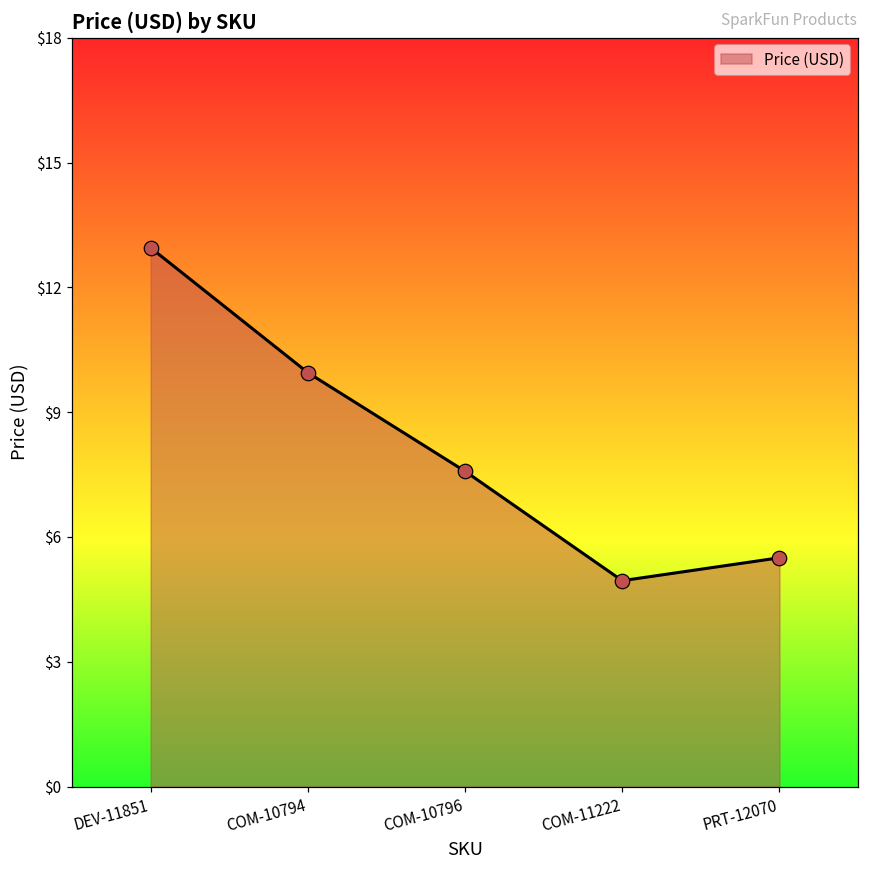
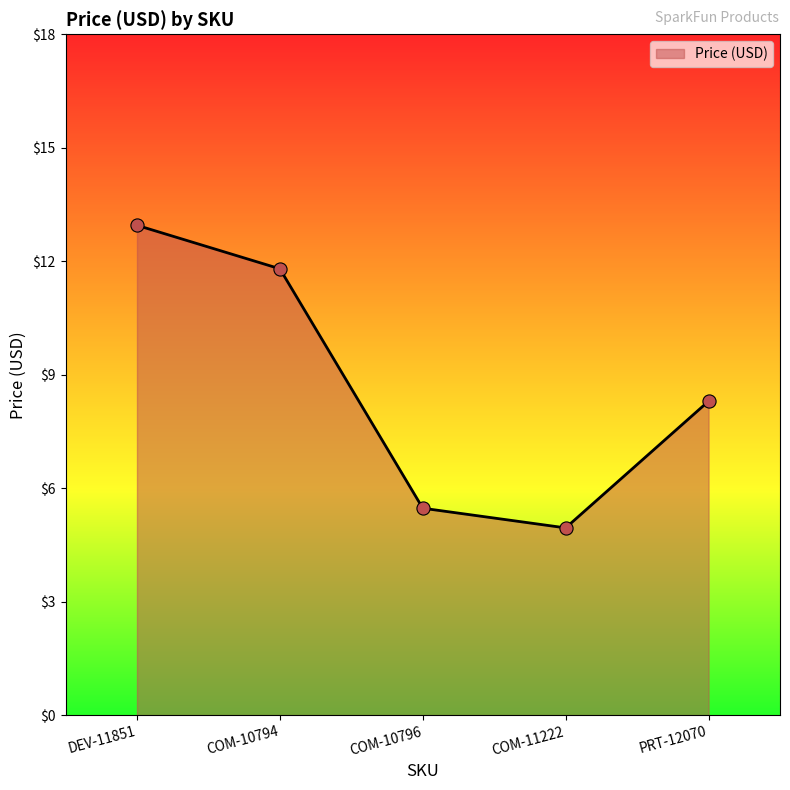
COM-10794: $10.0 -> $11.8
COM-10796: $7.6 -> $5.5
PRT-12070: $5.5 -> $8.3
